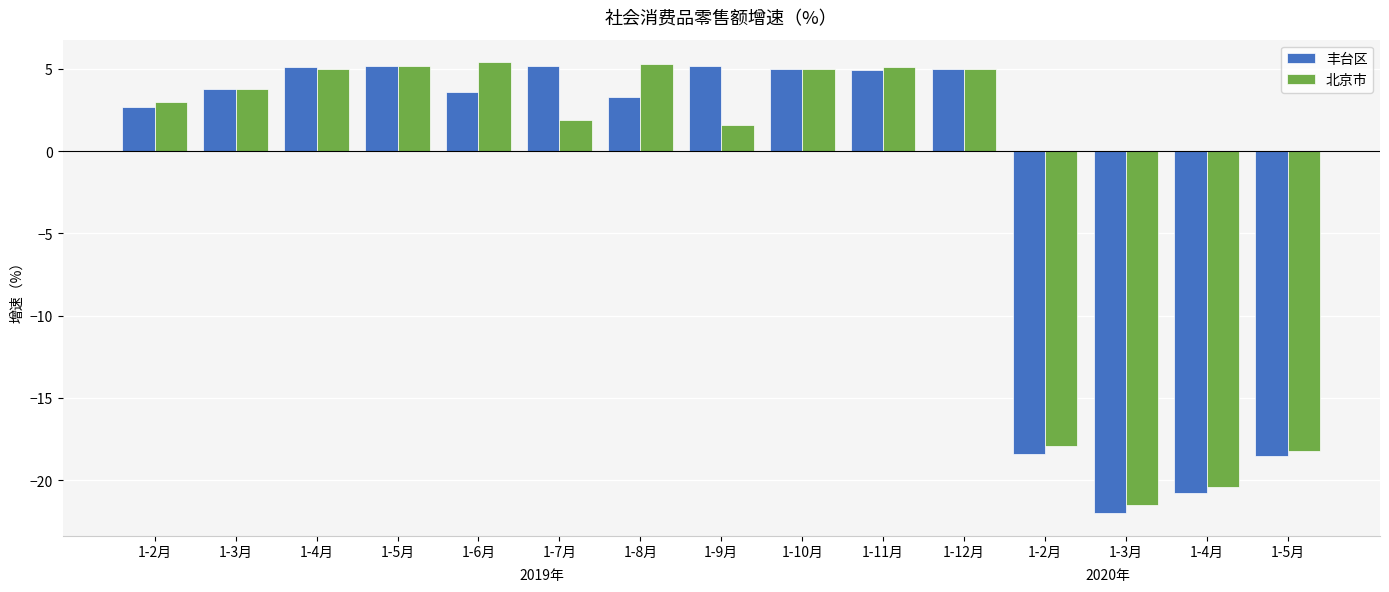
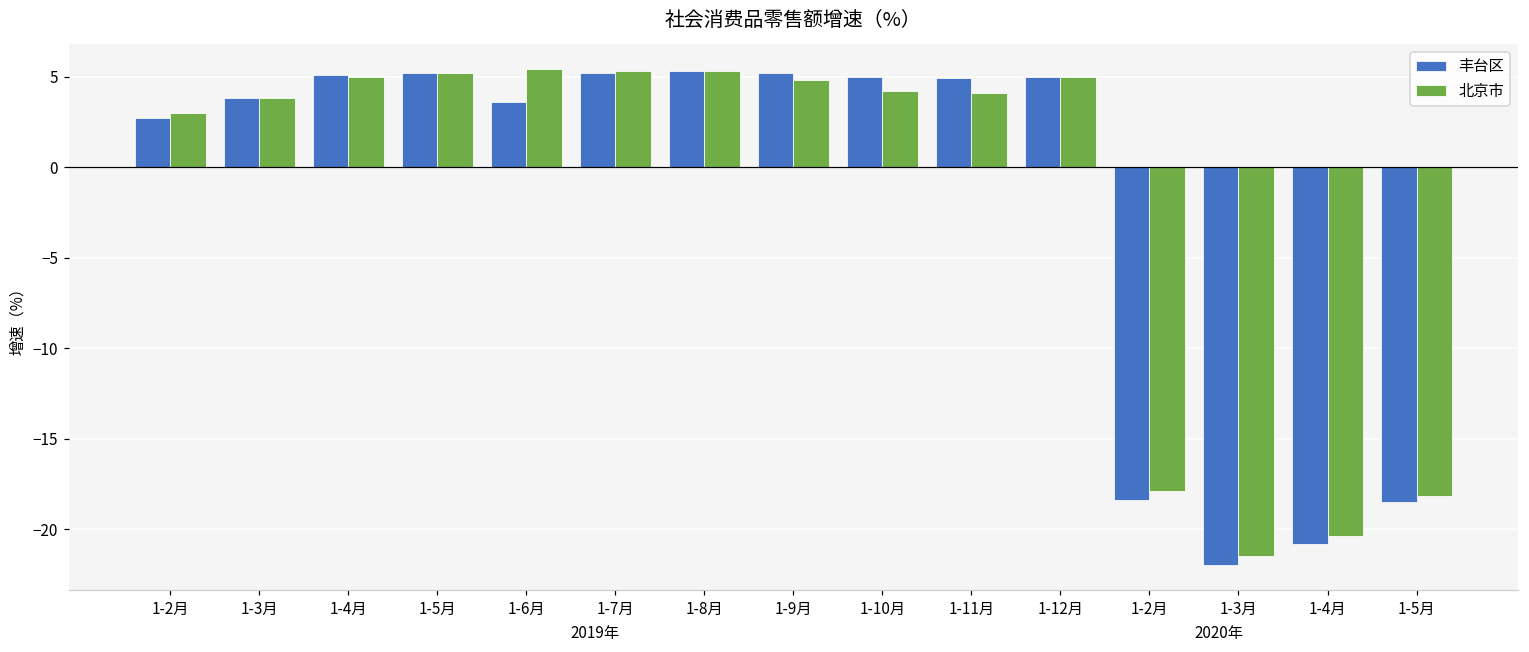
北京市, 1-7月: 1.9 -> 5.3
丰台区, 1-8月: 3.3 -> 5.3
北京市, 1-9月: 1.6 -> 4.8
北京市, 1-10月: 5.0 -> 4.2
北京市, 1-11月: 5.1 -> 4.1
